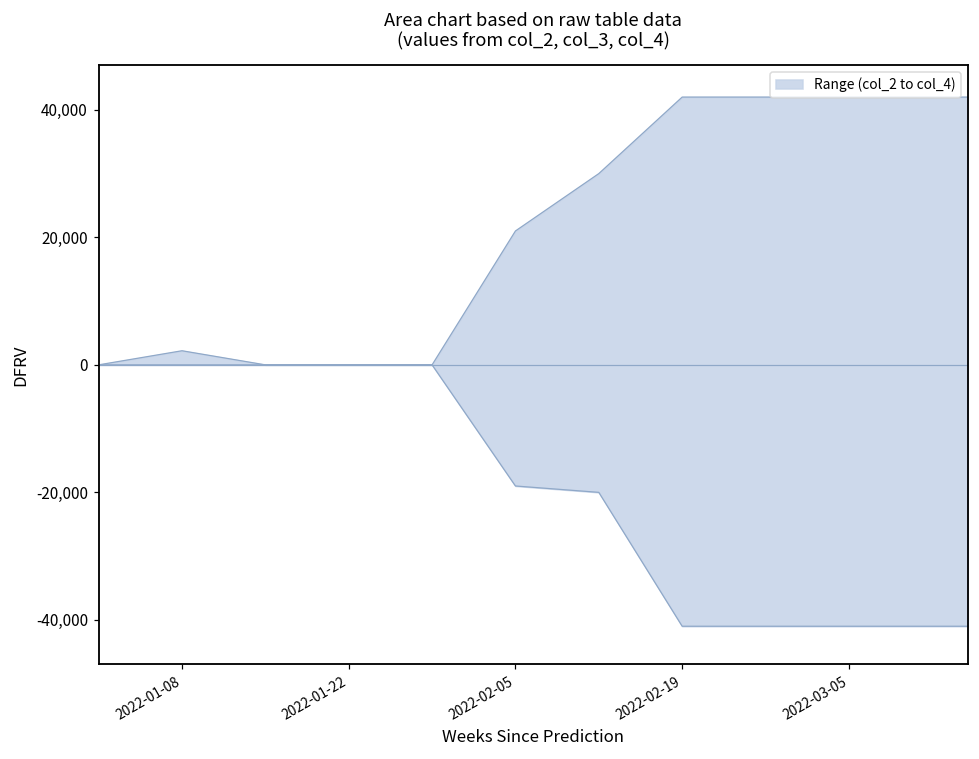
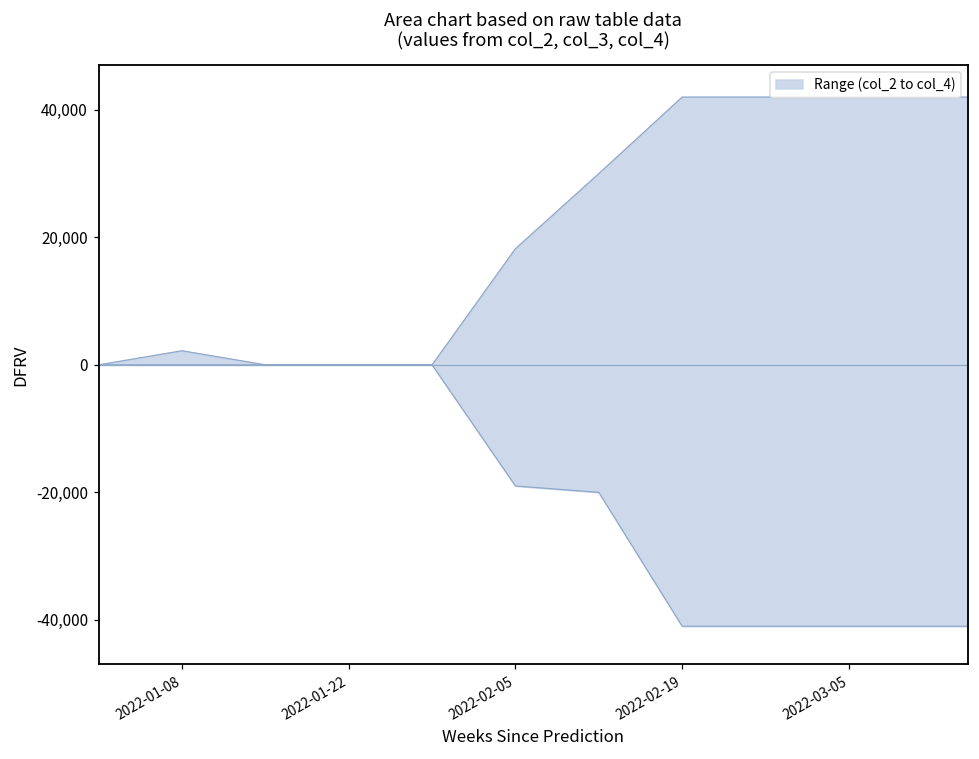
Range (col_2 to col_4), 2022-02-05: 21,000 -> 18,000
